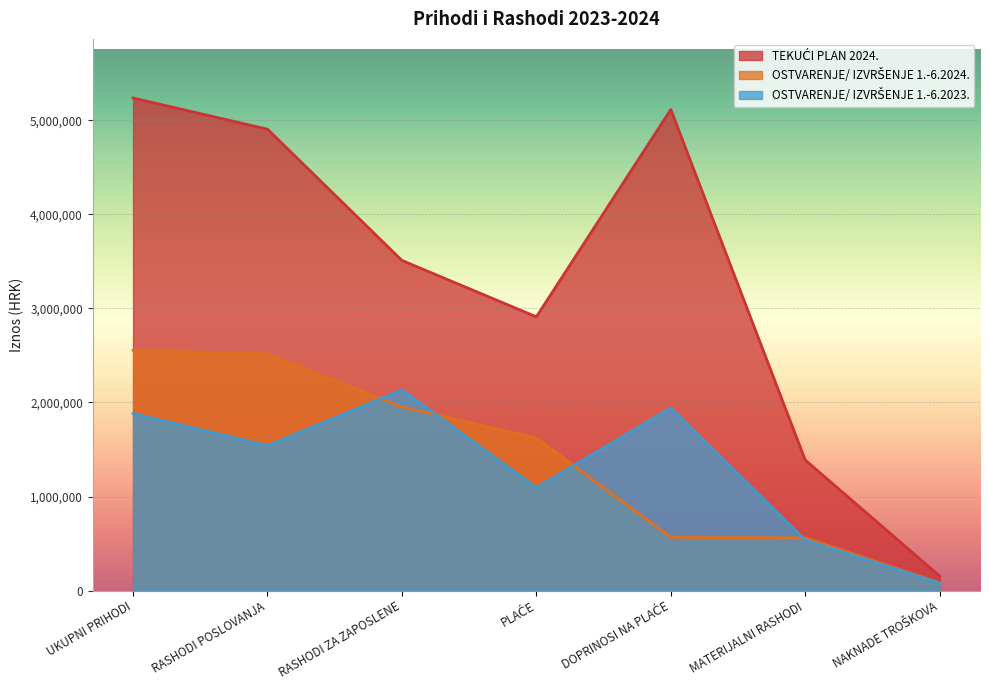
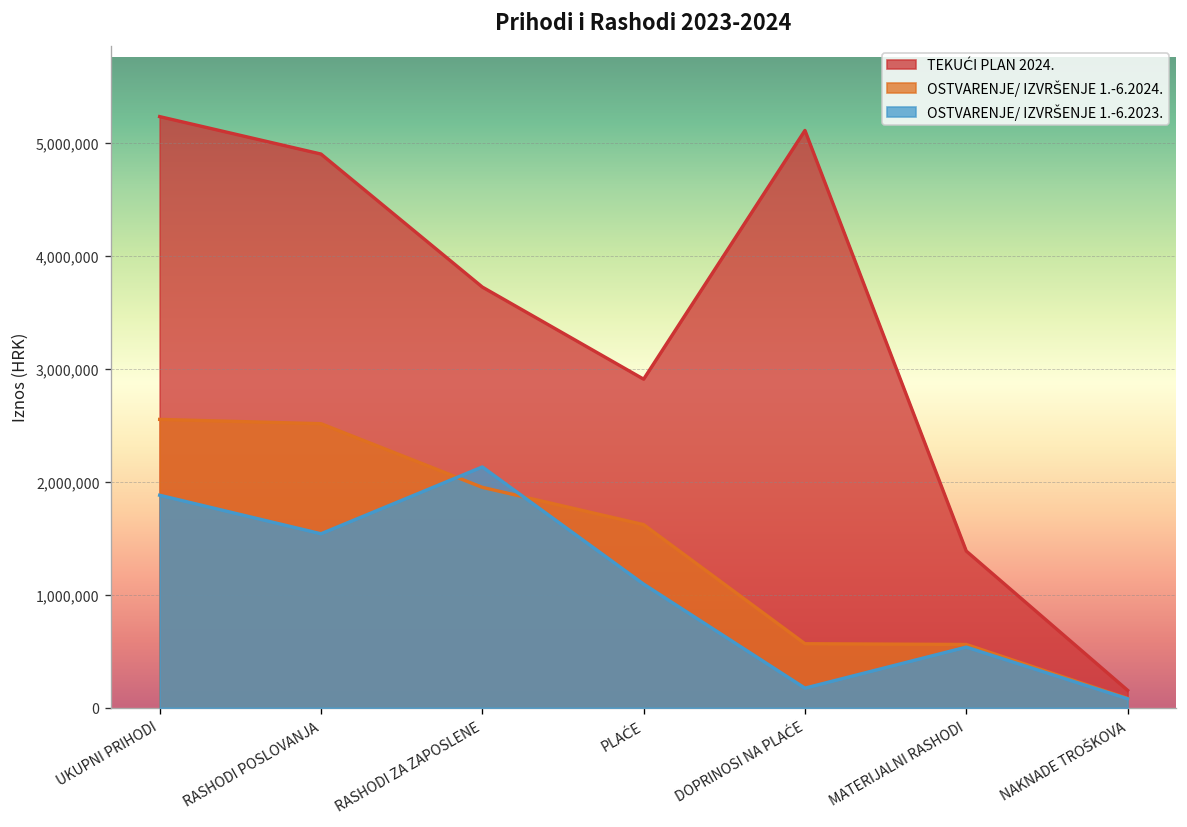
TEKUĆI PLAN 2024., RASHODI ZA ZAPOSLENE: 3,500,000 -> 3,700,000
OSTVARENJE/ IZVRŠENJE 1.-6.2023., DOPRINOSI NA PLAĆE: 1,900,000 -> 200,000
